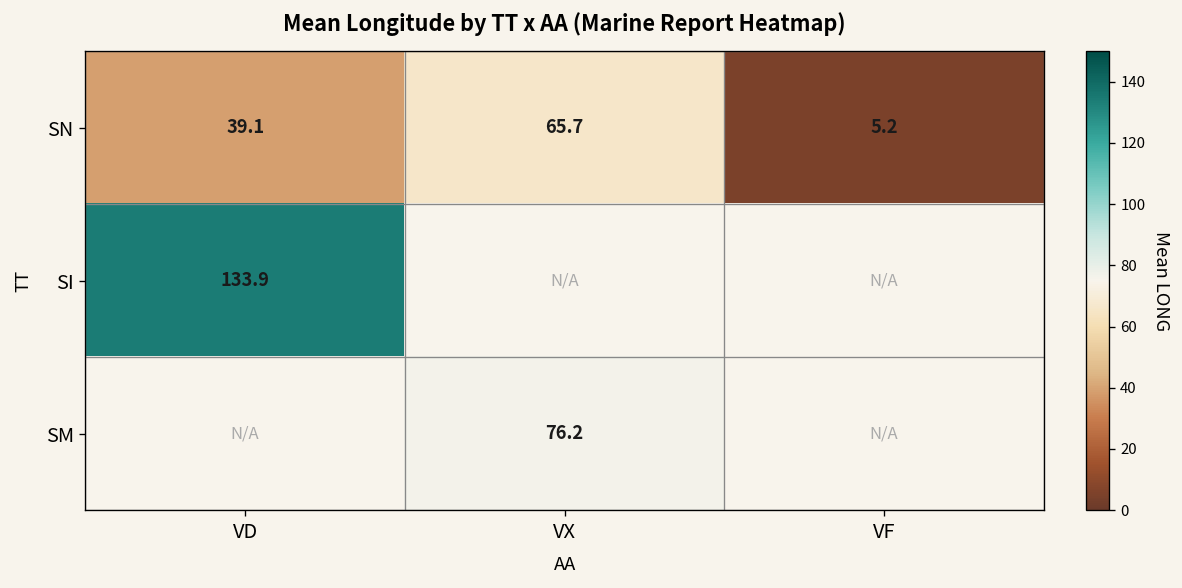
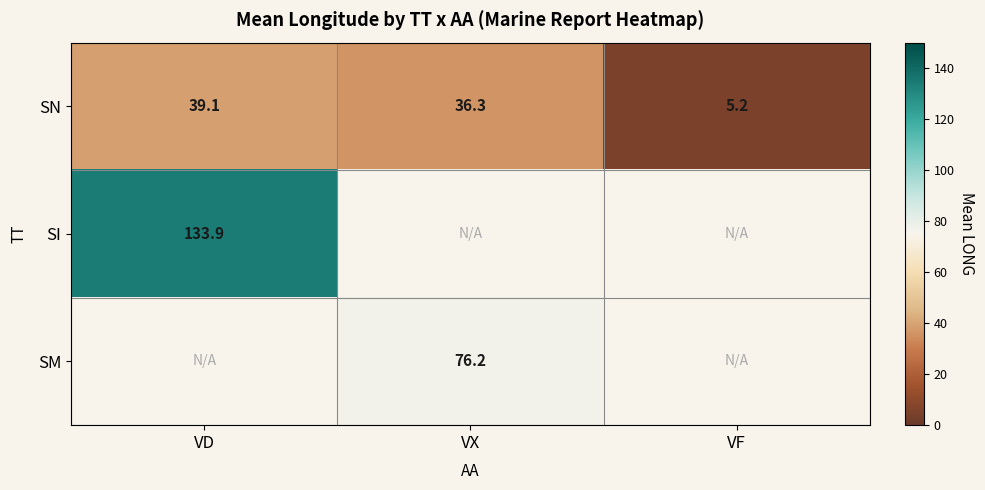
SN, VX: 65.7 -> 36.3
